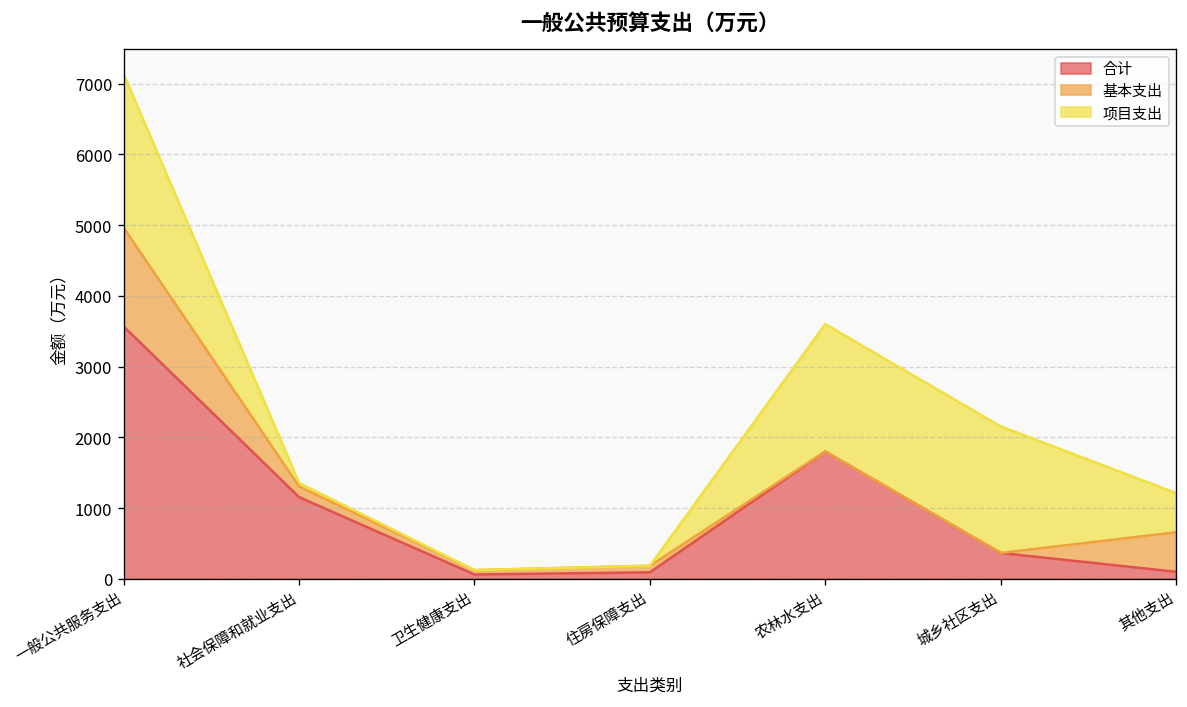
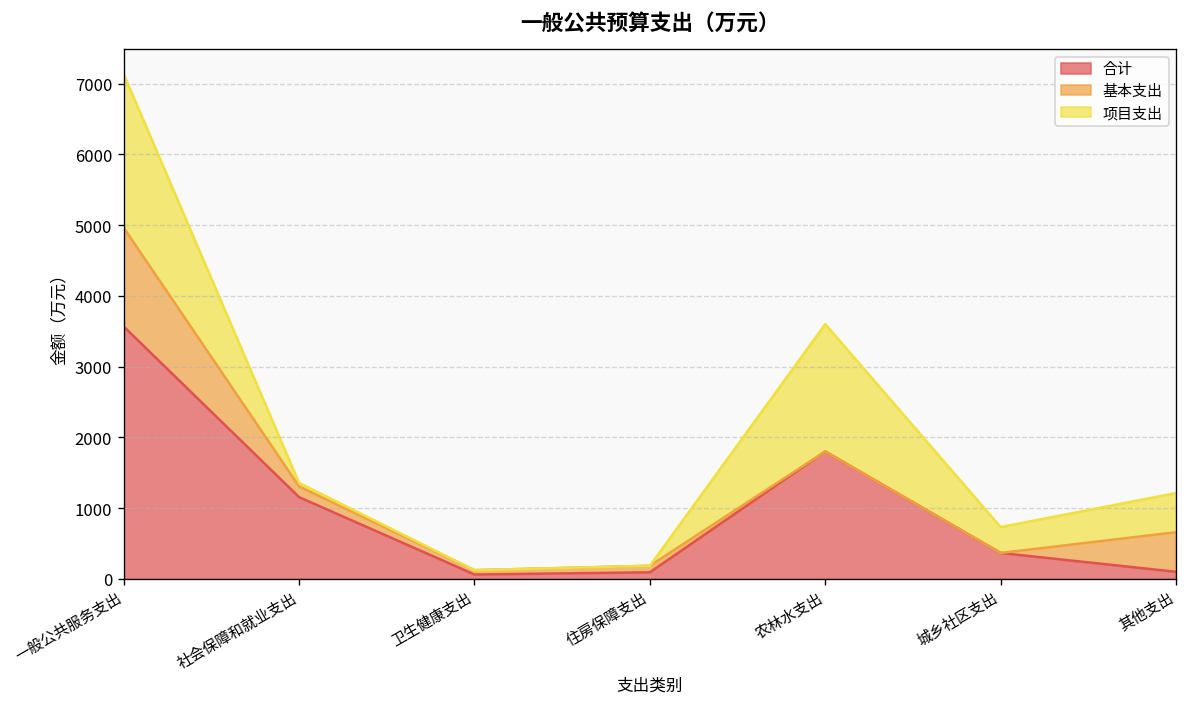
项目支出, 城乡社区支出: 1800 -> 400
